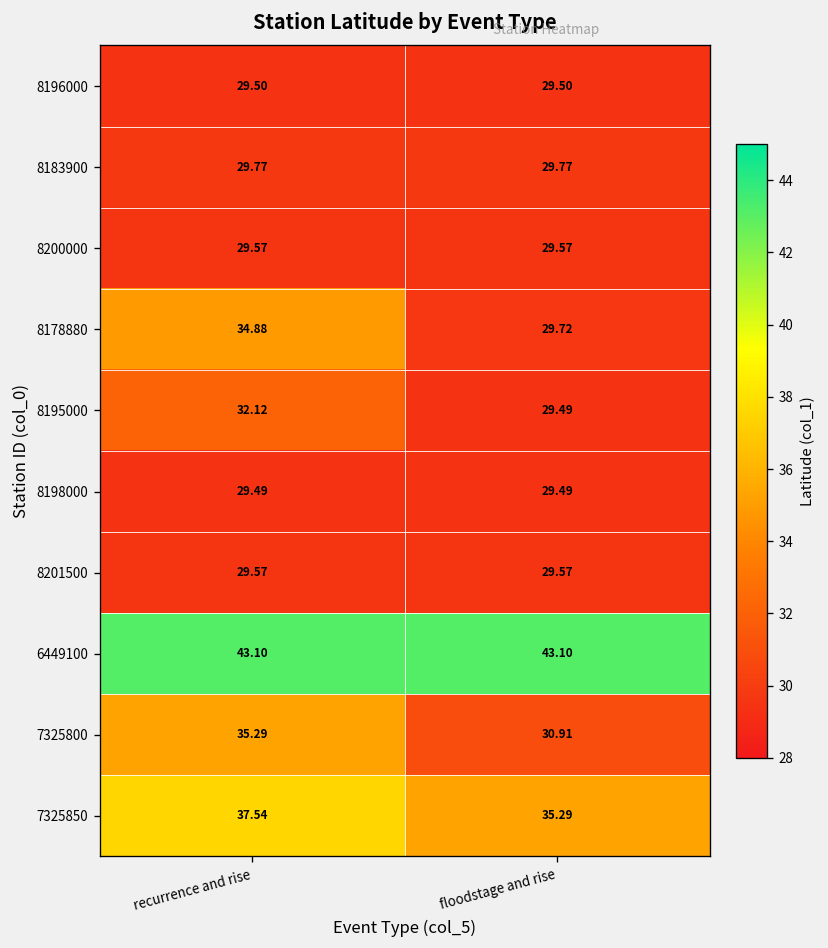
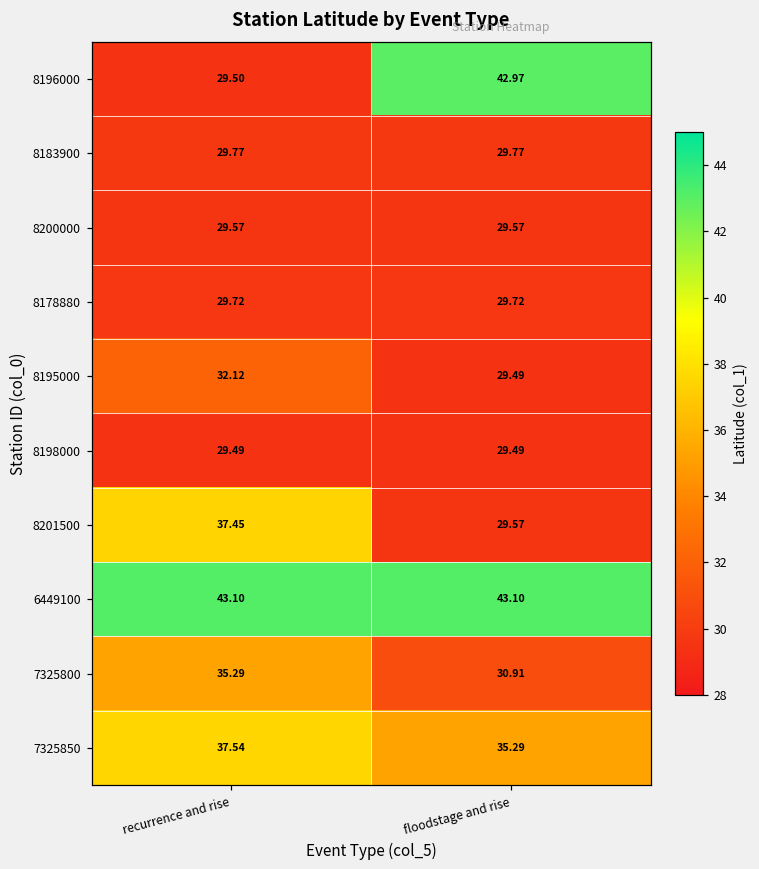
8196000, floodstage and rise: 29.50 -> 42.97
8178880, recurrence and rise: 34.88 -> 29.72
8201500, recurrence and rise: 29.57 -> 37.45
